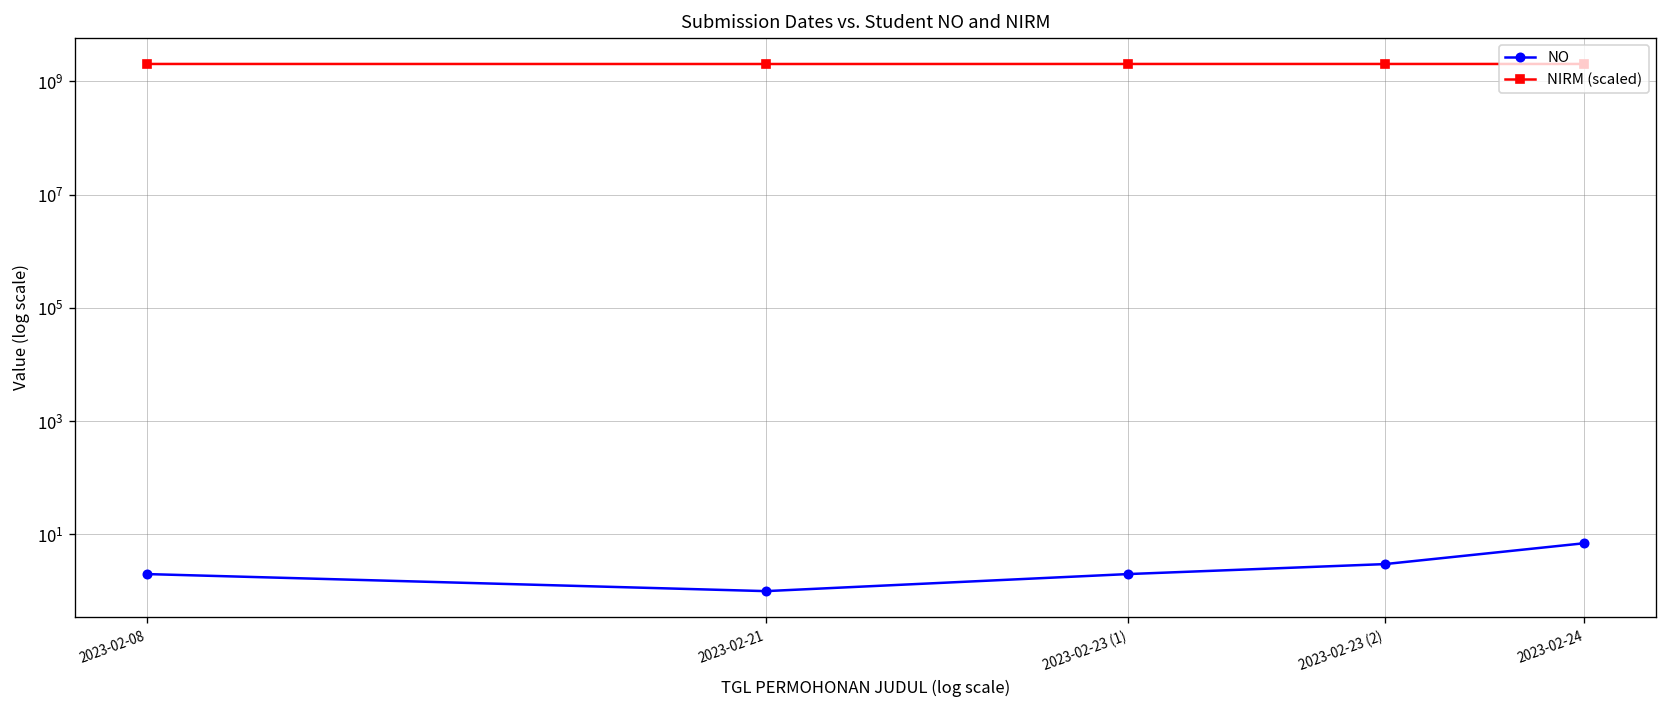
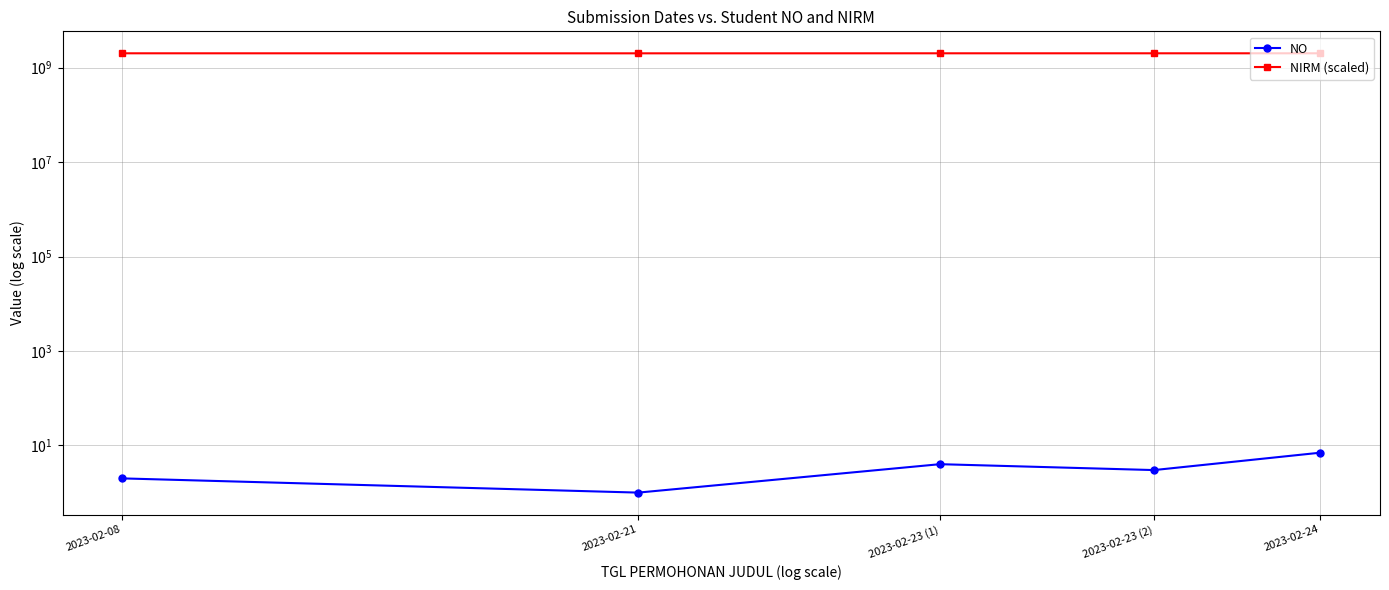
NO, 2023-02-23 (1): 2 -> 4
